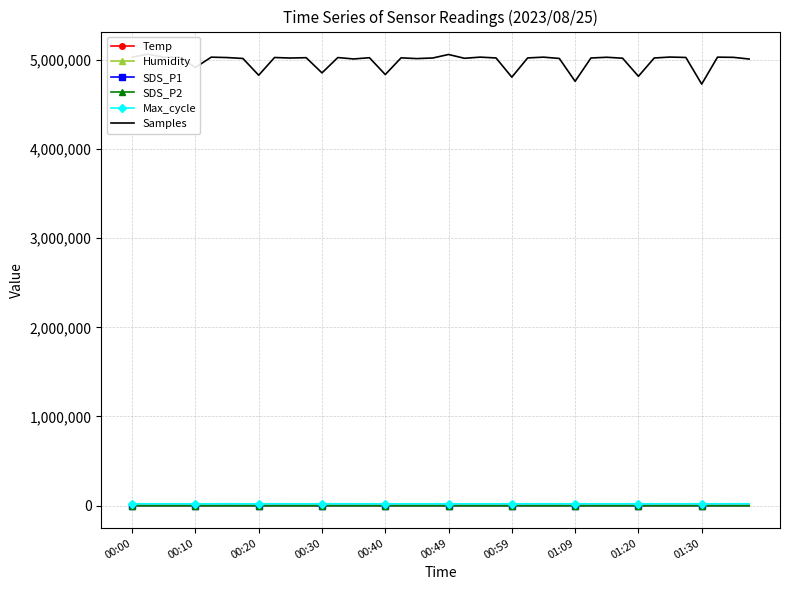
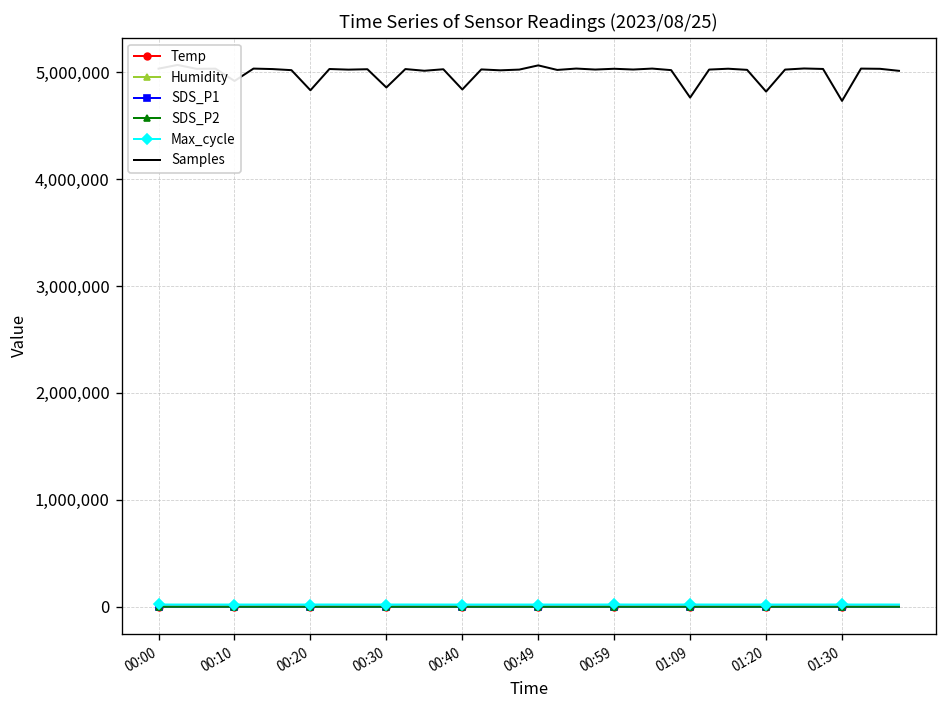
Samples, 00:59: 4,800,000 -> 5,000,000
